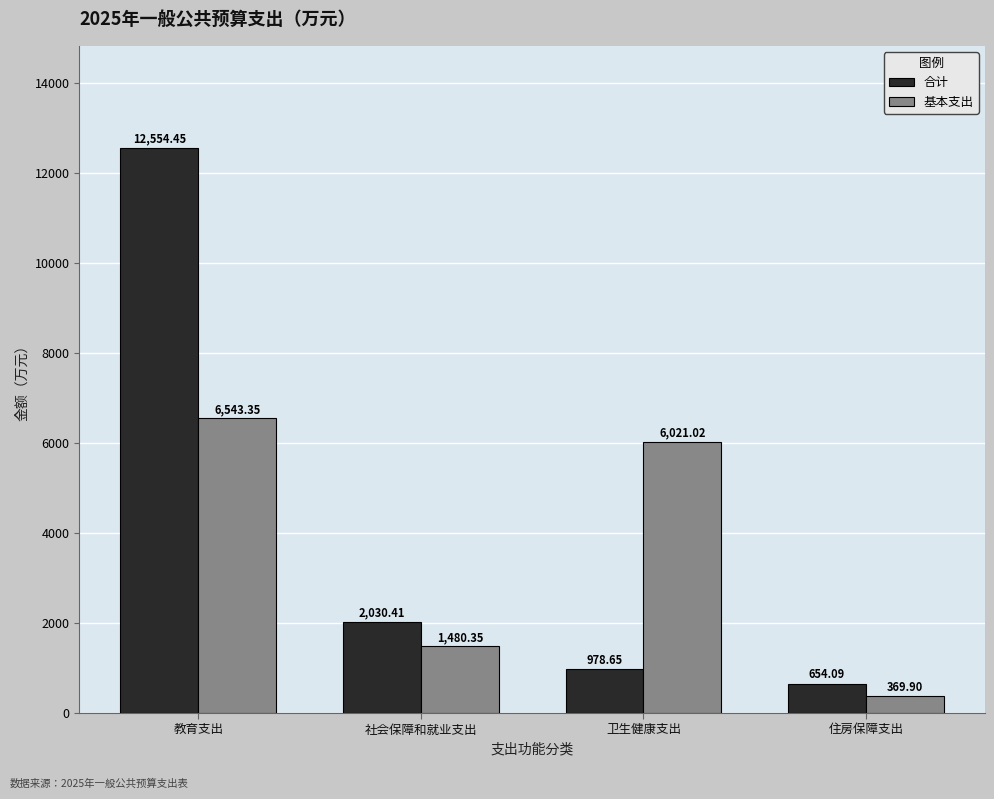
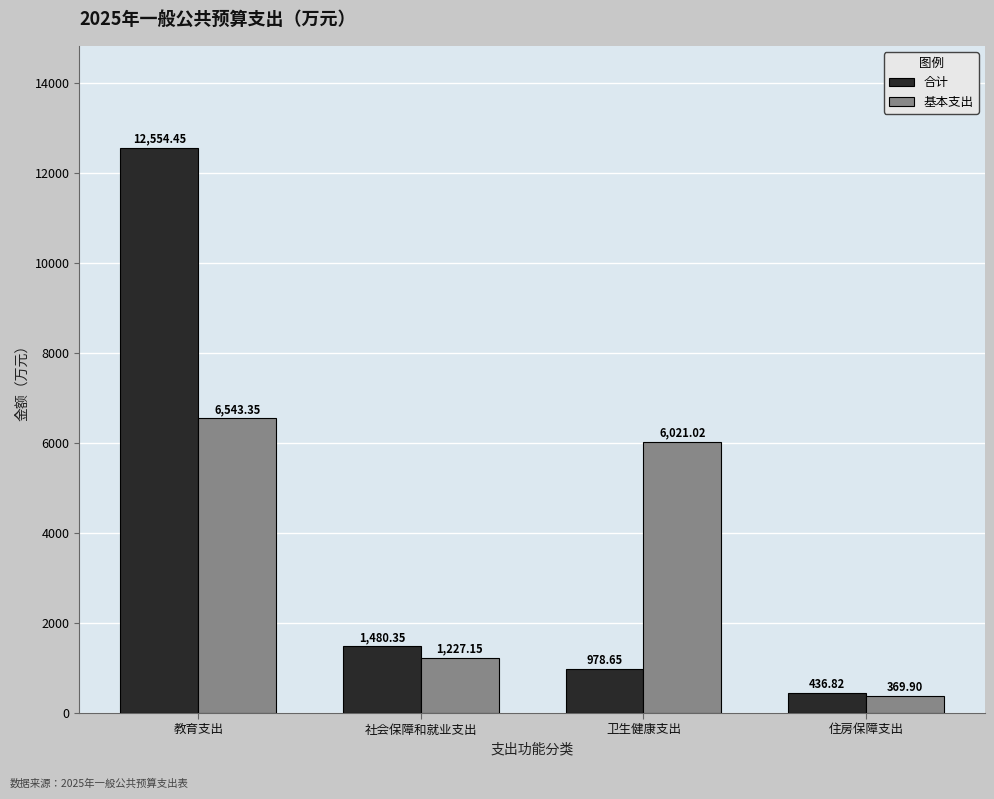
合计, 社会保障和就业支出: 2,030.41 -> 1,480.35
基本支出, 社会保障和就业支出: 1,480.35 -> 1,227.15
合计, 住房保障支出: 654.09 -> 436.82
